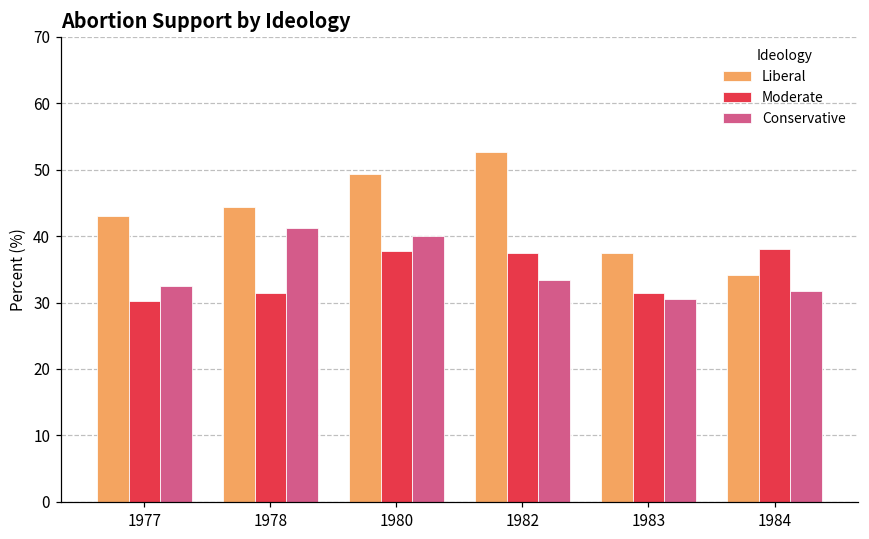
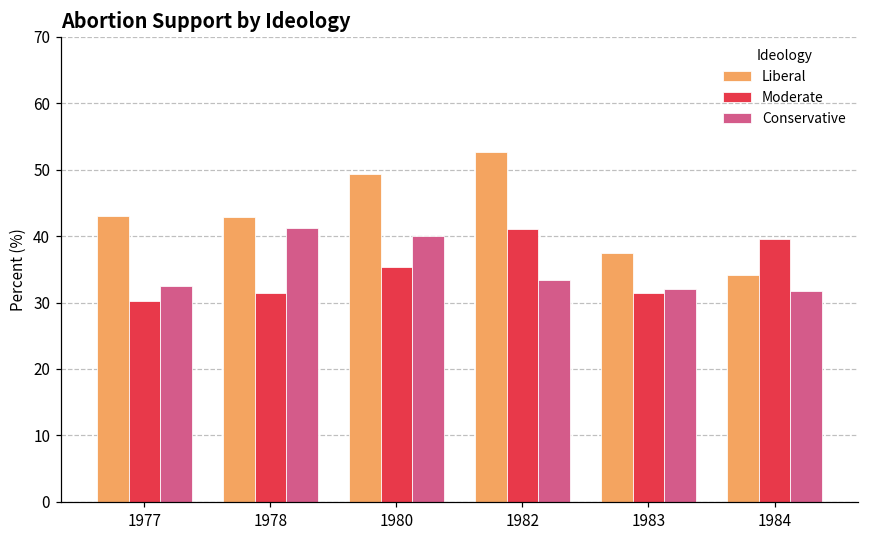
Liberal, 1978: 44 -> 43
Moderate, 1980: 38 -> 35
Moderate, 1982: 37 -> 41
Conservative, 1983: 31 -> 32
Moderate, 1984: 38 -> 40
